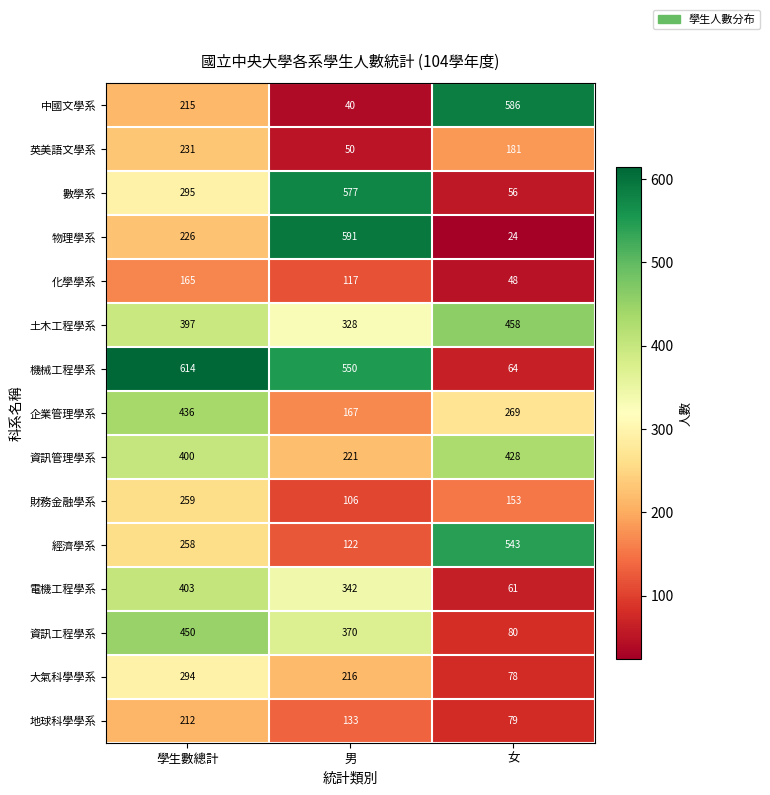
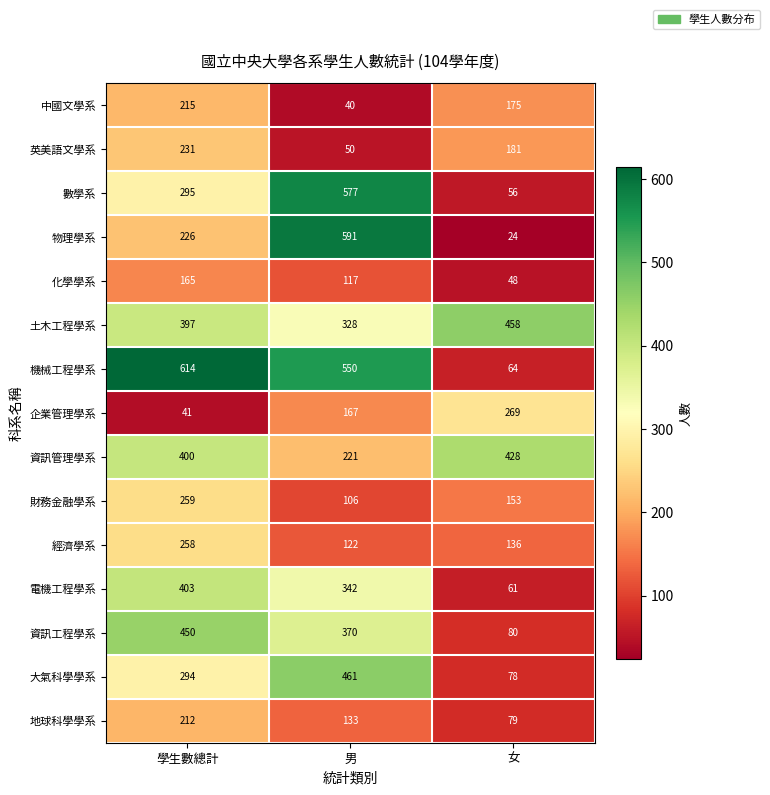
中國文學系, 女: 586 -> 175
企業管理學系, 學生數總計: 436 -> 41
經濟學系, 女: 543 -> 136
大氣科學學系, 男: 216 -> 461
